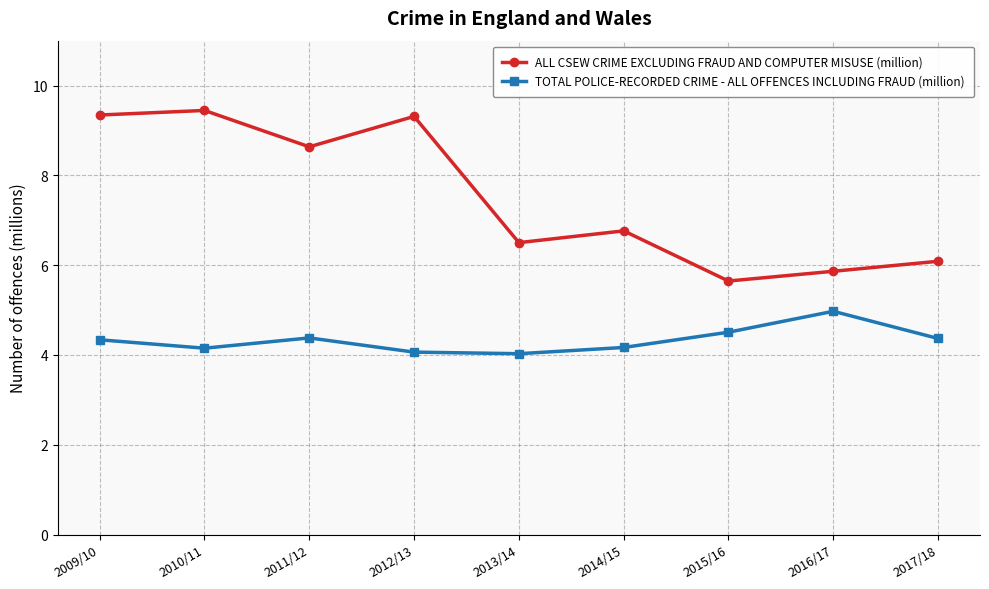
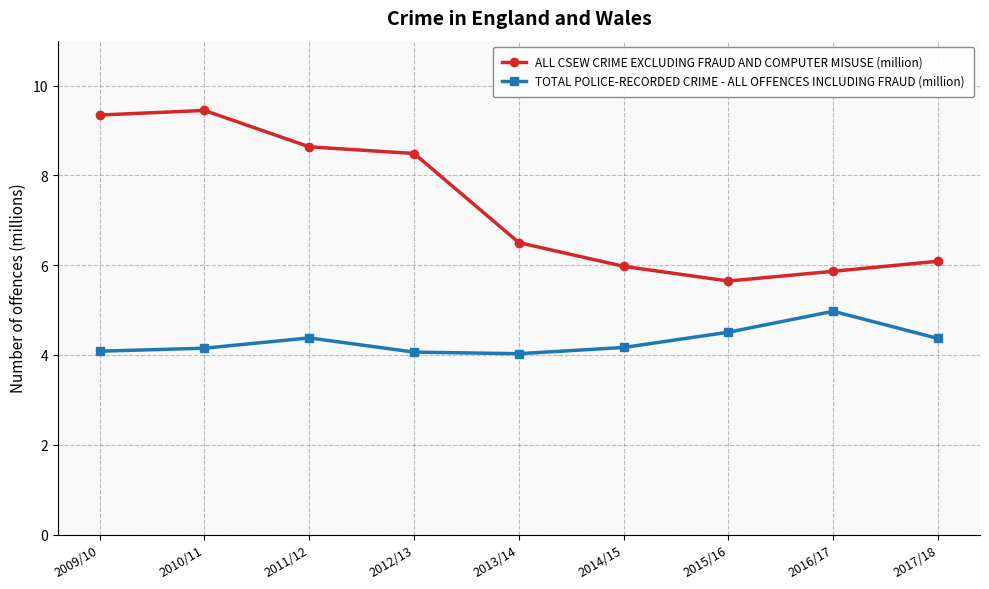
TOTAL POLICE-RECORDED CRIME - ALL OFFENCES INCLUDING FRAUD (million), 2009/10: 4.3 -> 4.1
ALL CSEW CRIME EXCLUDING FRAUD AND COMPUTER MISUSE (million), 2012/13: 9.3 -> 8.5
ALL CSEW CRIME EXCLUDING FRAUD AND COMPUTER MISUSE (million), 2014/15: 6.8 -> 6.0
